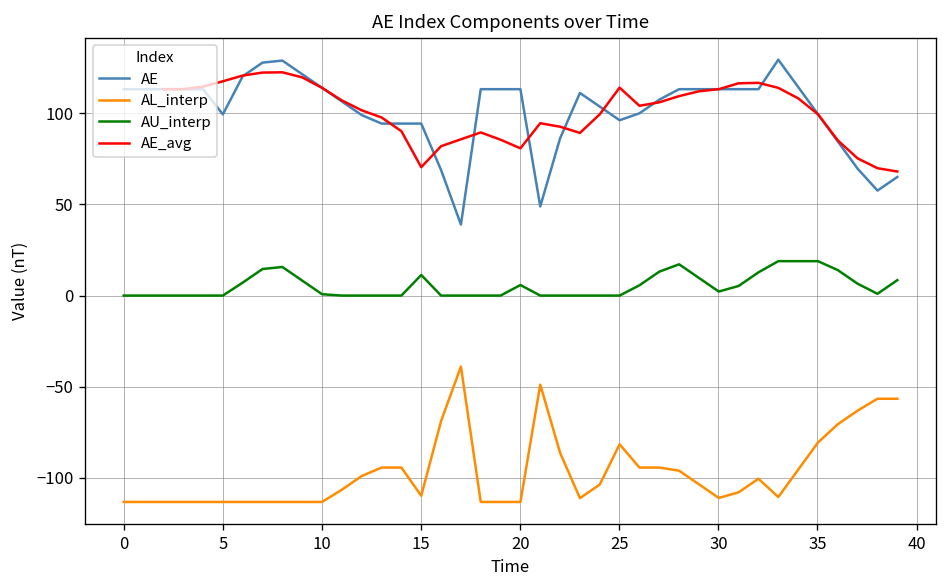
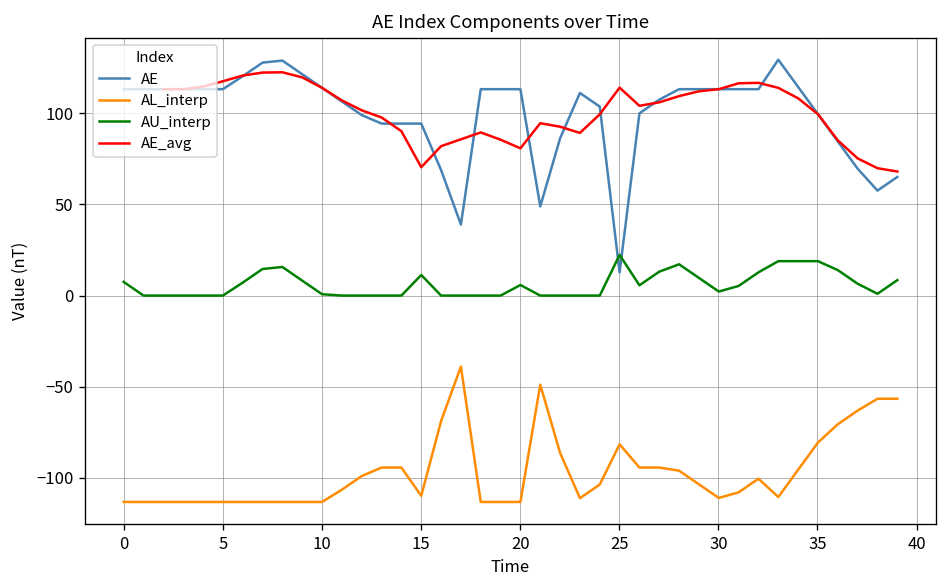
AU_interp, 0: 0 -> 8
AE, 5: 99 -> 113
AE, 25: 96 -> 13
AU_interp, 25: 0 -> 22
